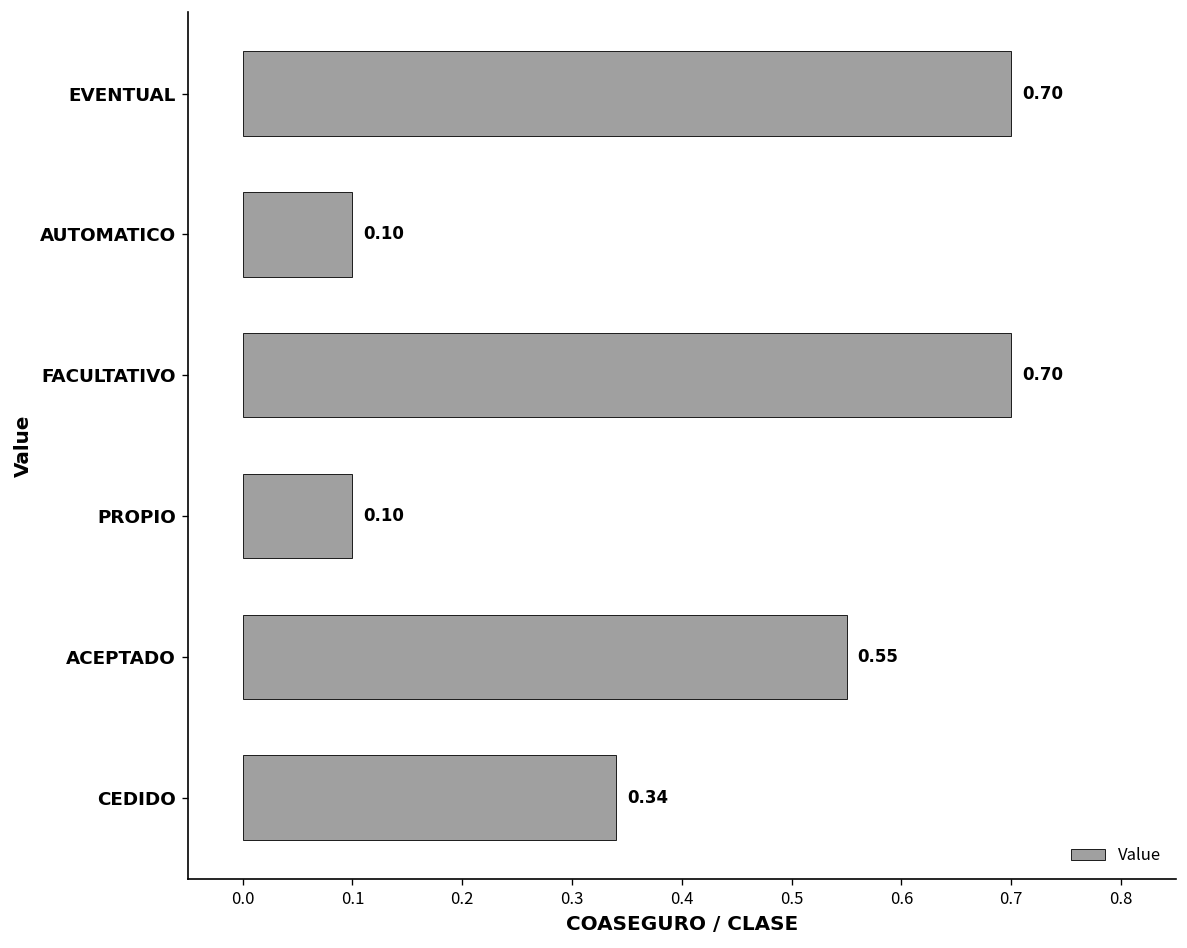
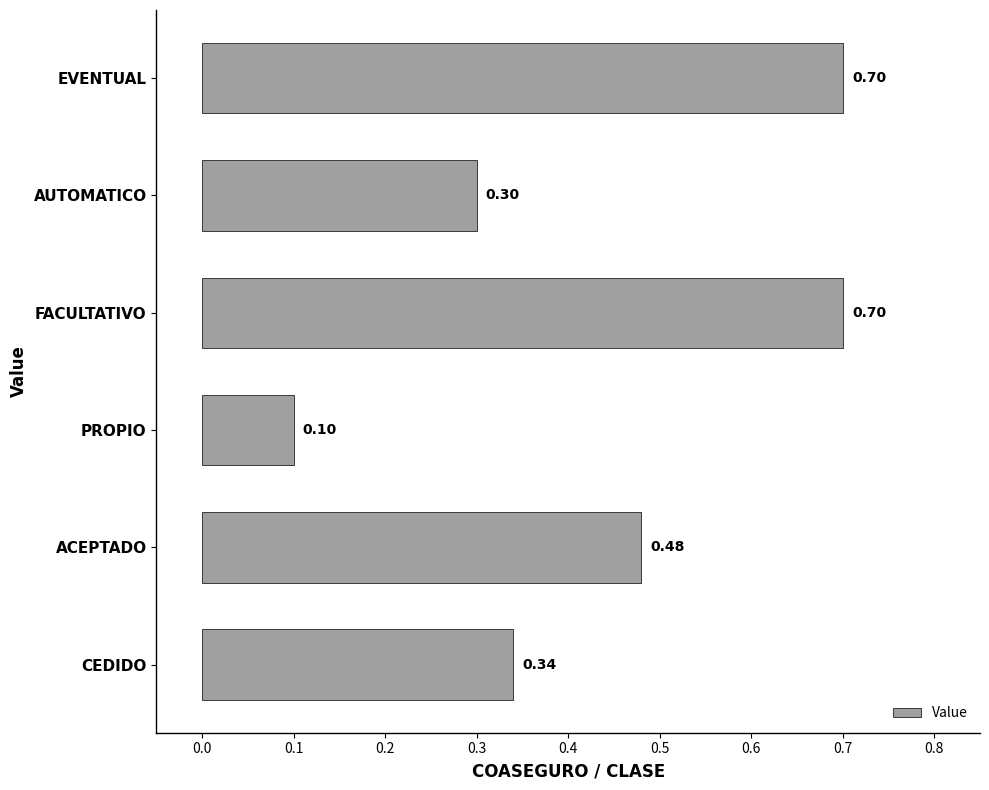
AUTOMATICO: 0.10 -> 0.30
ACEPTADO: 0.55 -> 0.48
